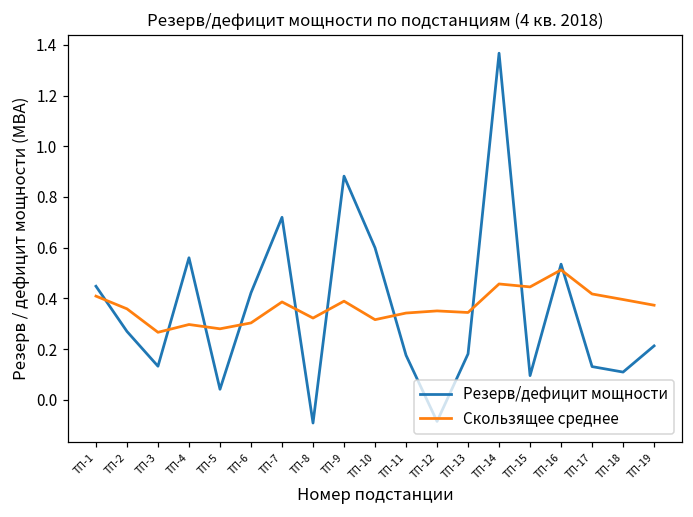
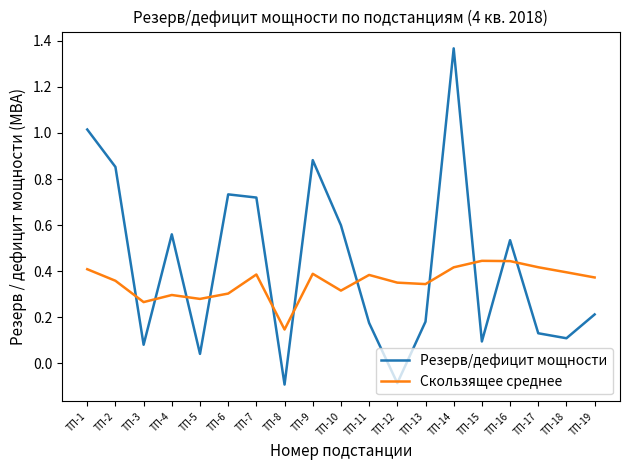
Резерв/дефицит мощности, ТП-1: 0.45 -> 1.02
Резерв/дефицит мощности, ТП-2: 0.27 -> 0.85
Резерв/дефицит мощности, ТП-3: 0.13 -> 0.08
Резерв/дефицит мощности, ТП-6: 0.42 -> 0.73
Скользящее среднее, ТП-8: 0.32 -> 0.15
Скользящее среднее, ТП-11: 0.34 -> 0.38
Скользящее среднее, ТП-14: 0.46 -> 0.42
Скользящее среднее, ТП-16: 0.51 -> 0.44
